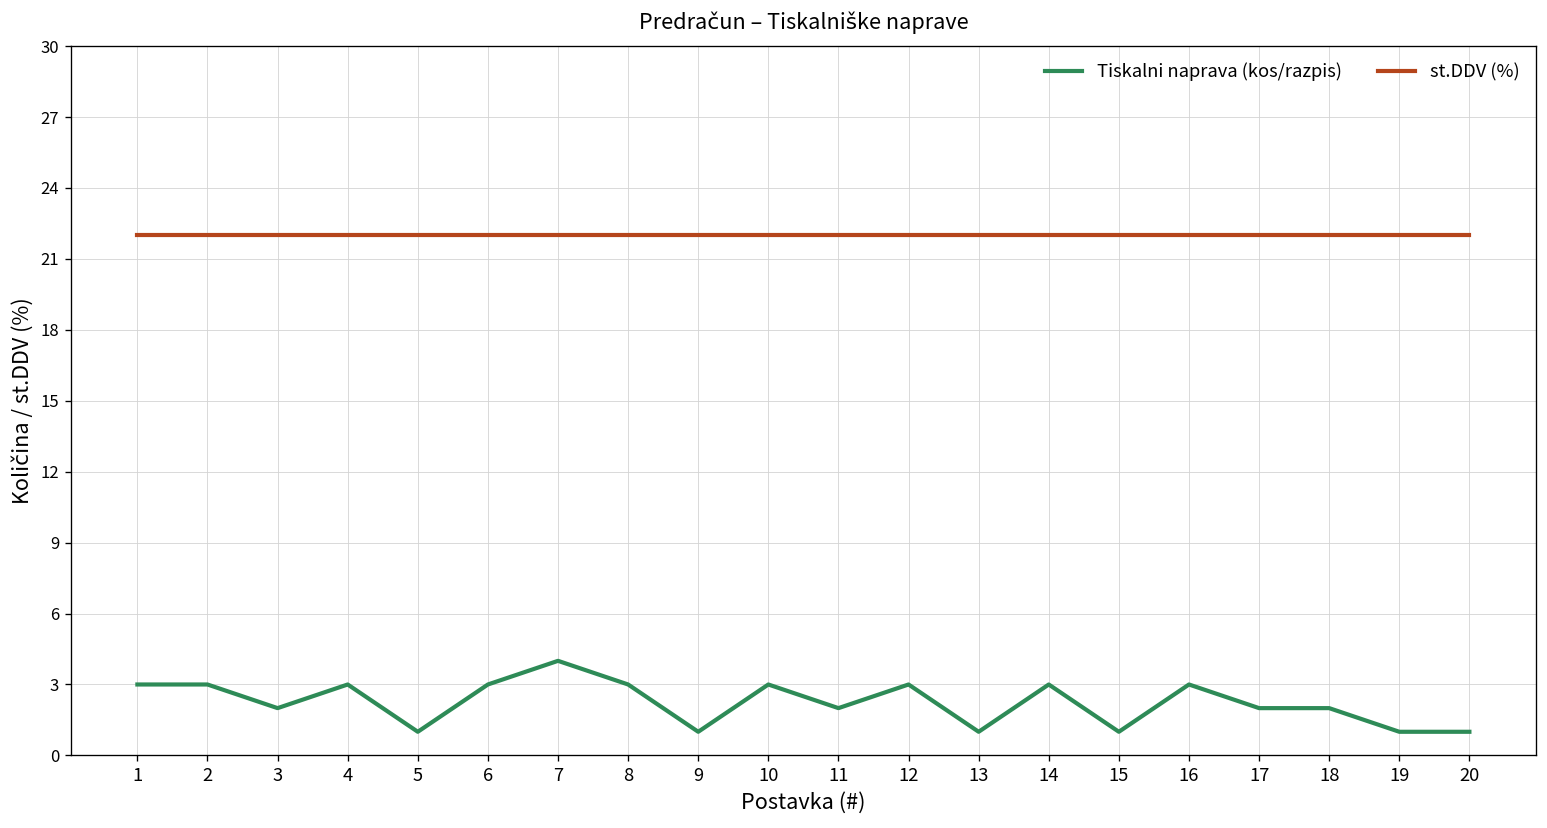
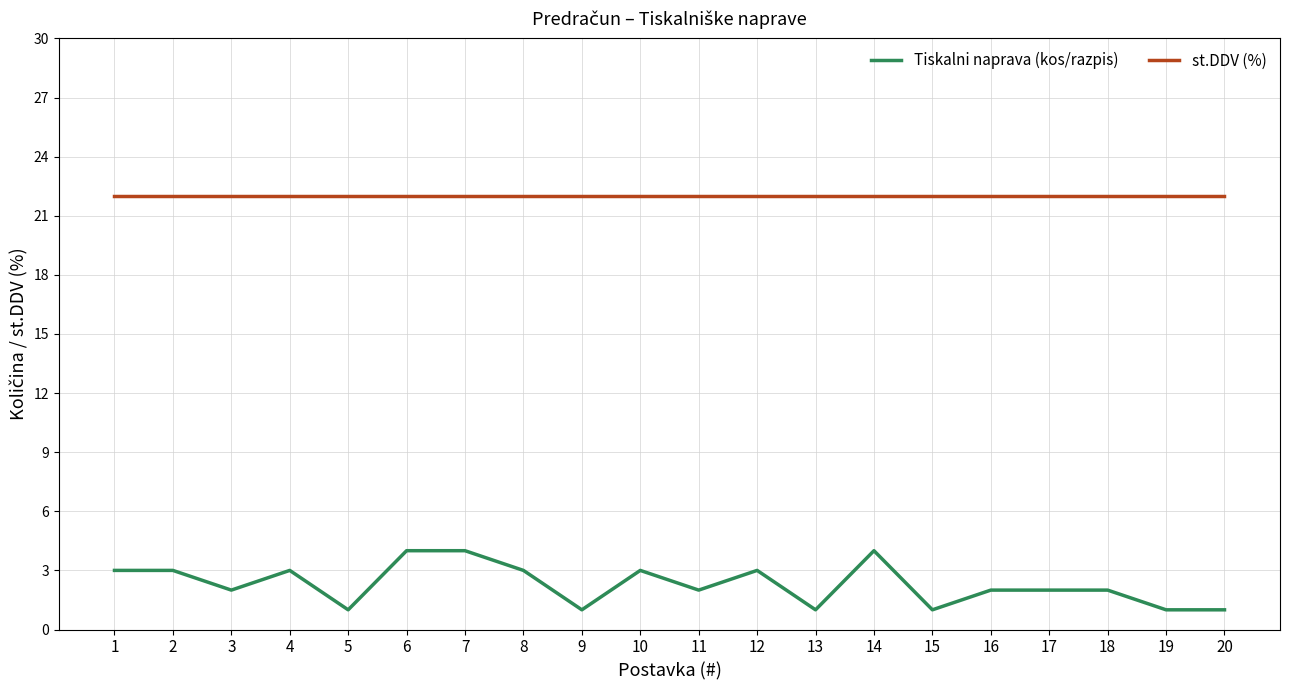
Tiskalni naprava (kos/razpis), 6: 3 -> 4
Tiskalni naprava (kos/razpis), 14: 3 -> 4
Tiskalni naprava (kos/razpis), 16: 3 -> 2
